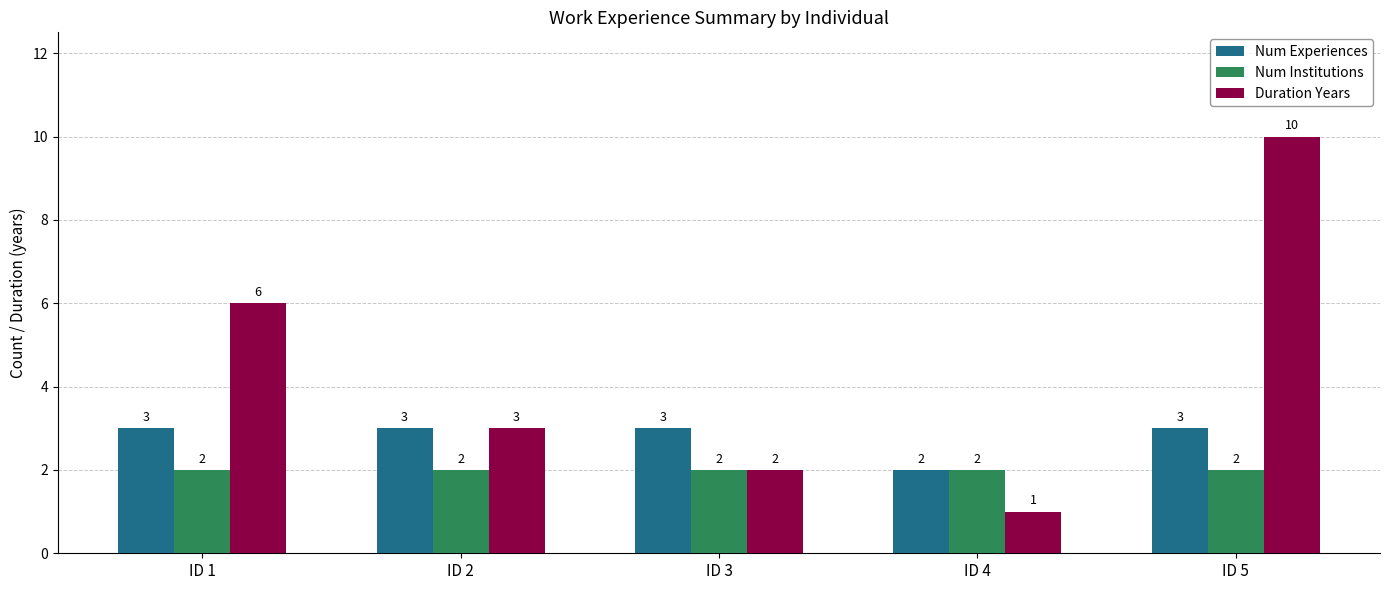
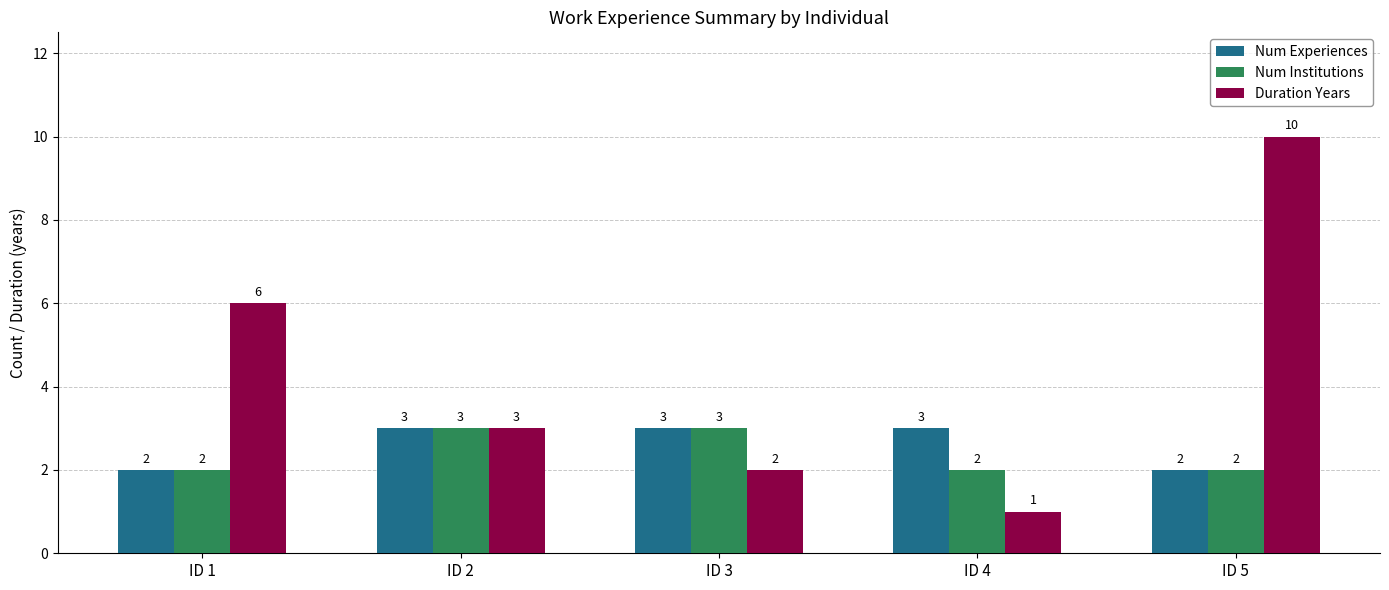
Num Experiences, ID 1: 3 -> 2
Num Institutions, ID 2: 2 -> 3
Num Institutions, ID 3: 2 -> 3
Num Experiences, ID 4: 2 -> 3
Num Experiences, ID 5: 3 -> 2
